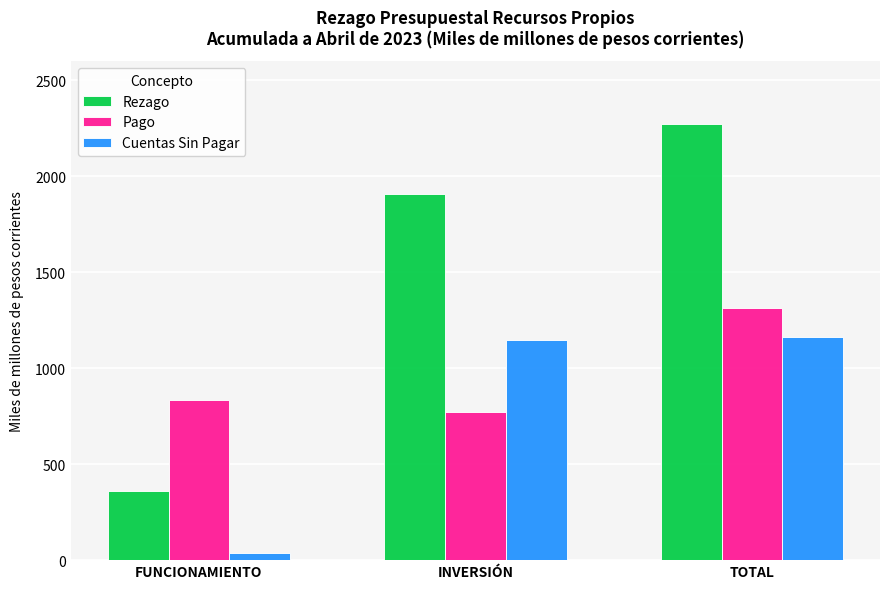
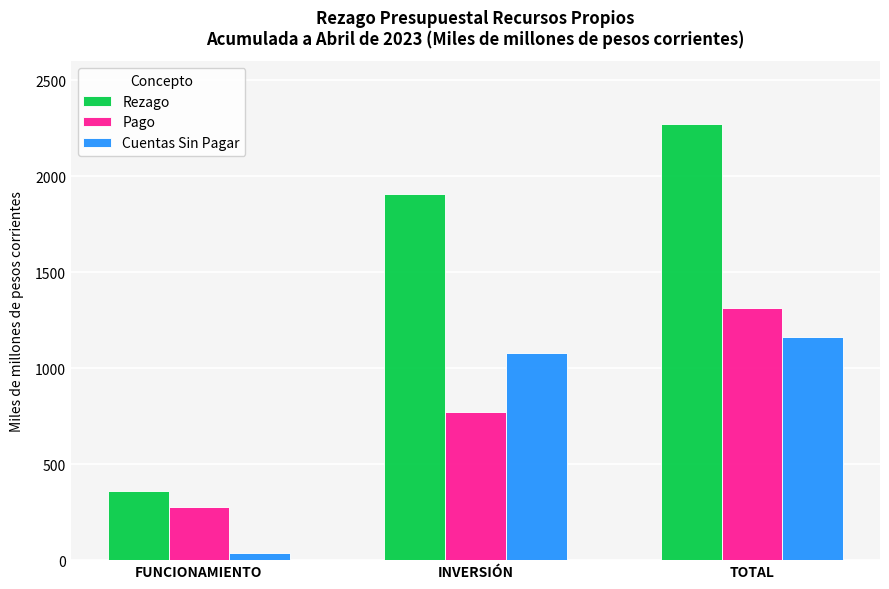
Pago, FUNCIONAMIENTO: 840 -> 280
Cuentas Sin Pagar, INVERSIÓN: 1150 -> 1080
